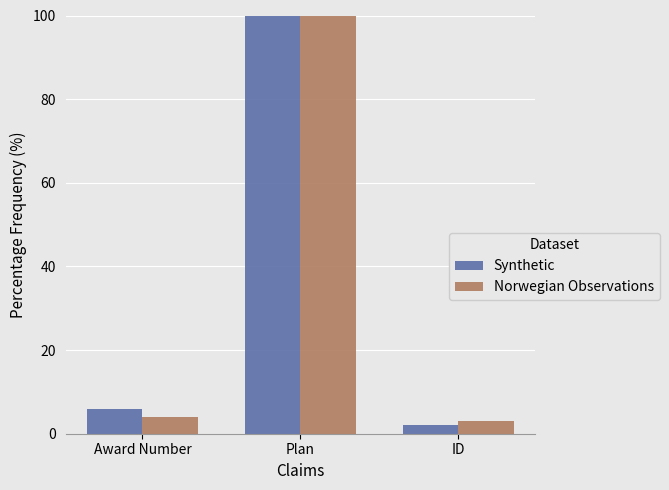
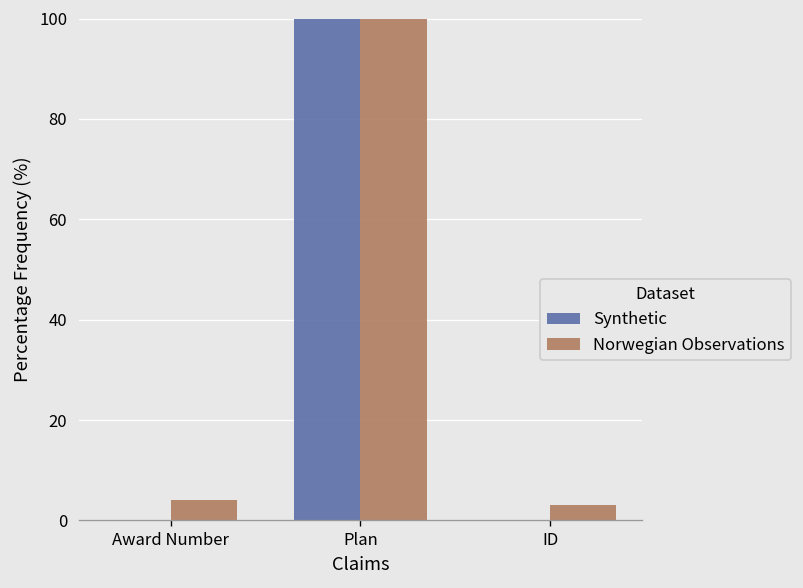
Synthetic, Award Number: 6 -> 0
Synthetic, ID: 2 -> 0
